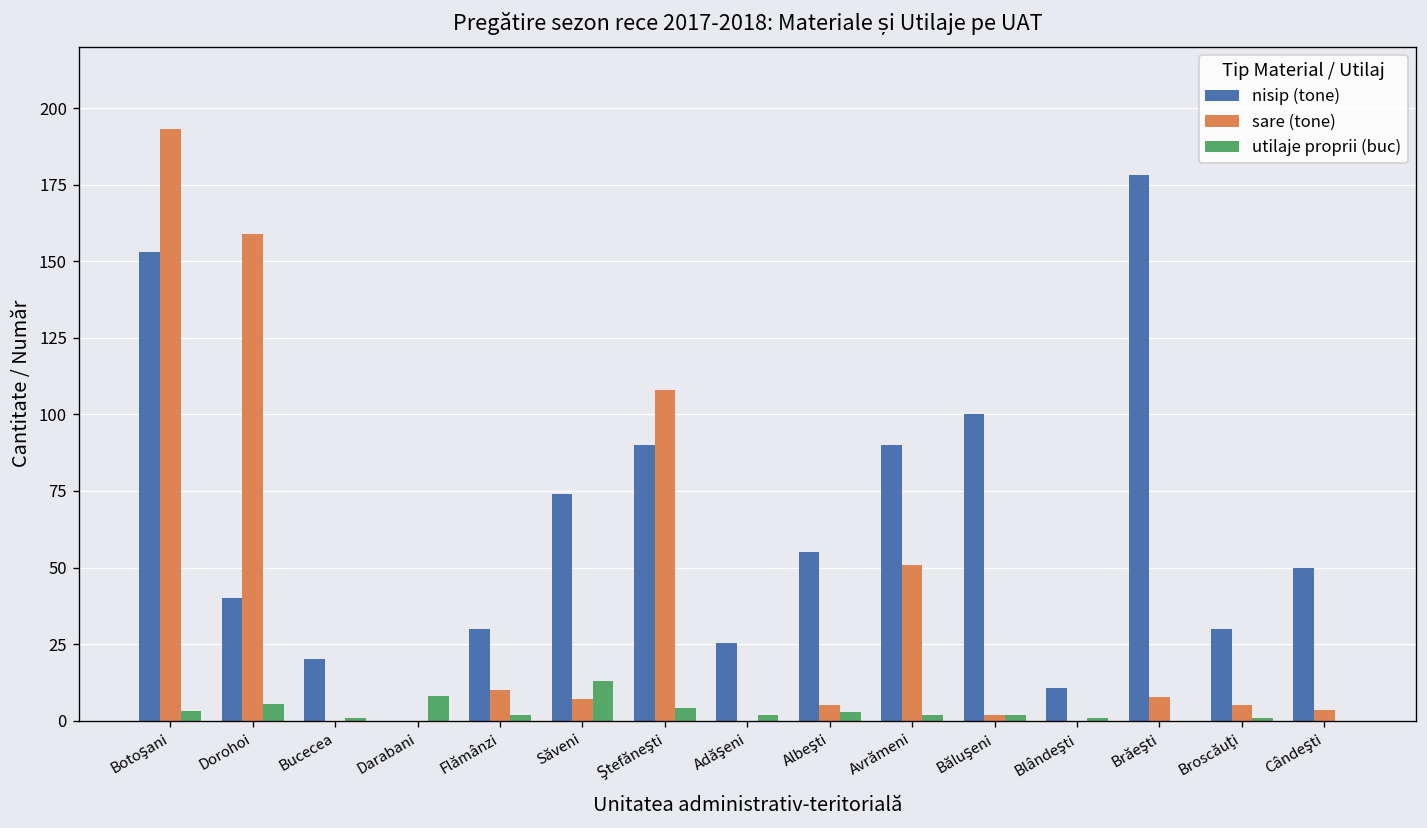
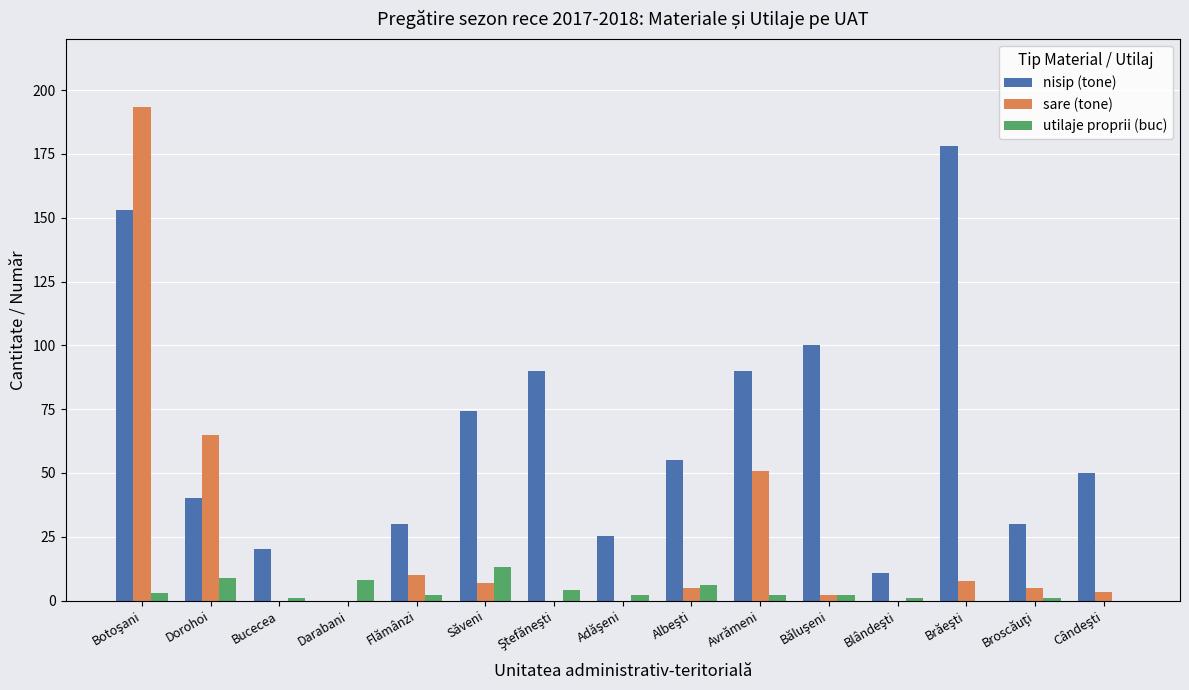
sare (tone), Dorohoi: 159 -> 65
utilaje proprii (buc), Dorohoi: 5 -> 9
sare (tone), Ştefăneşti: 108 -> 0
utilaje proprii (buc), Albeşti: 3 -> 6
